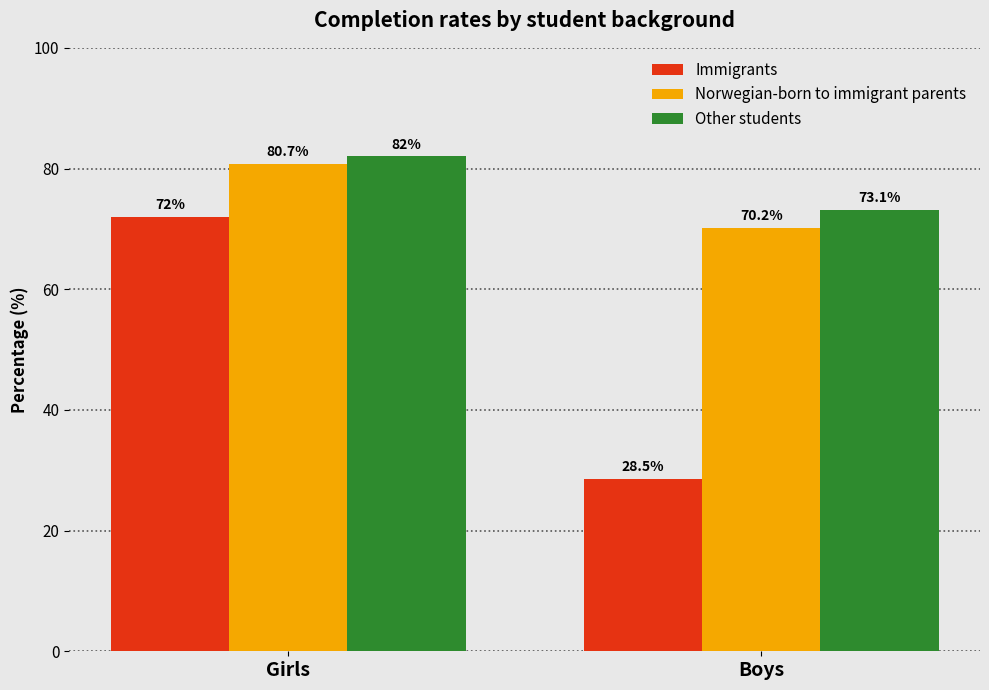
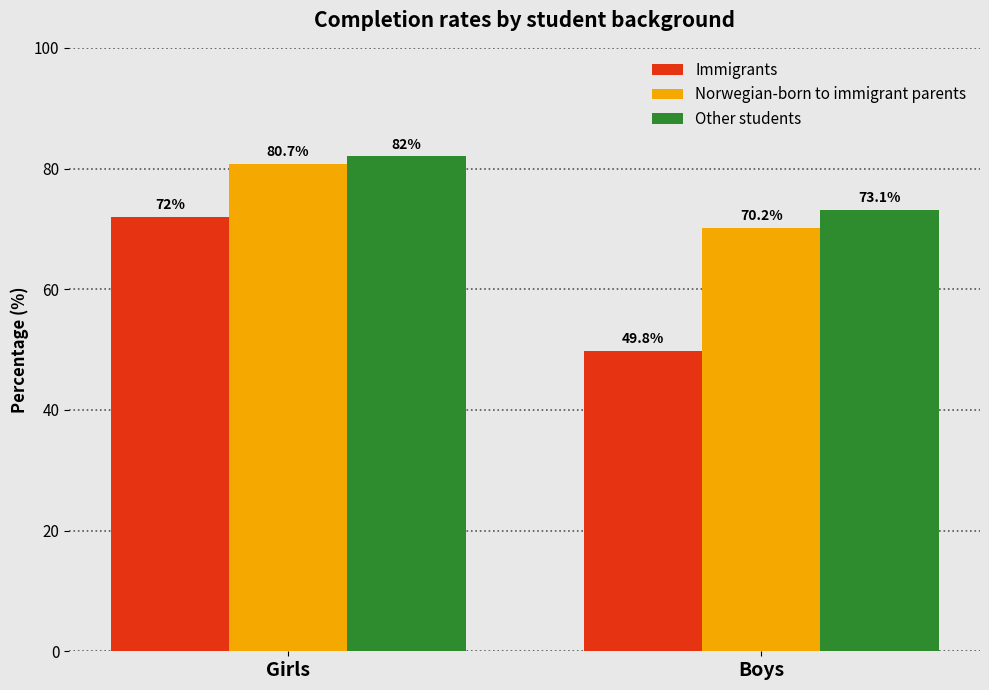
Immigrants, Boys: 28.5% -> 49.8%
